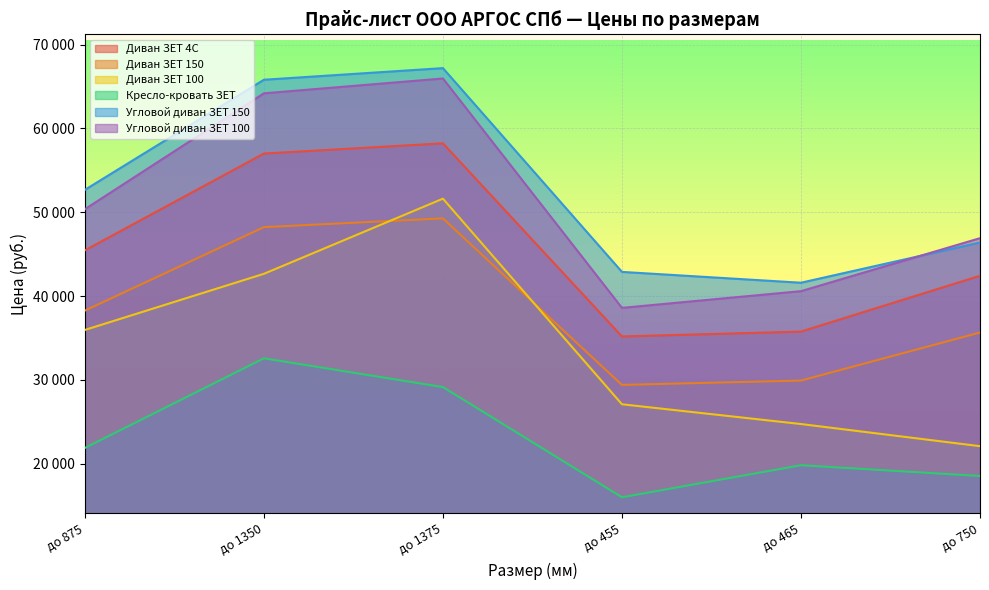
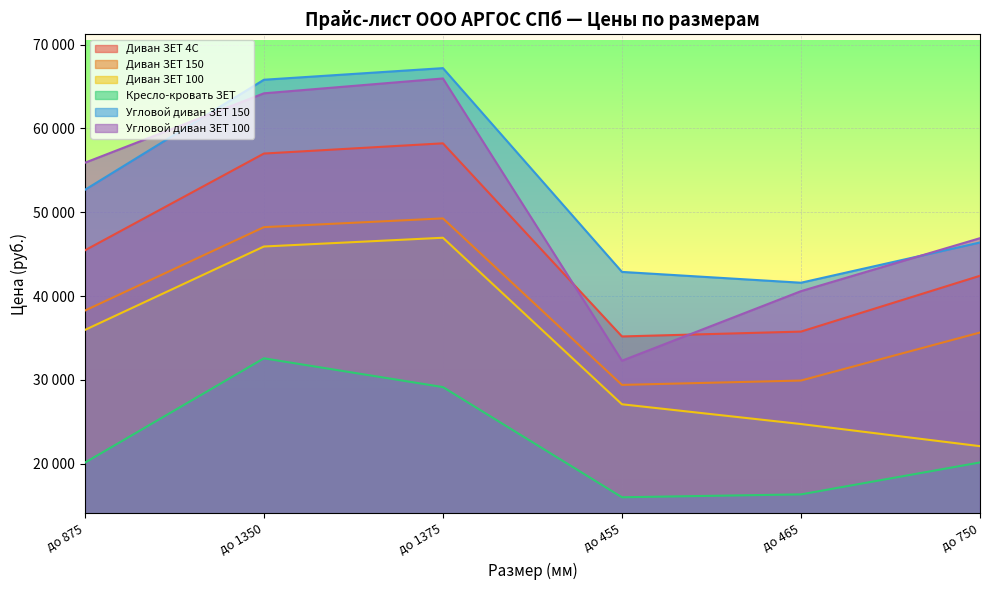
Кресло-кровать ЗЕТ, до 875: 22000 -> 20000
Угловой диван ЗЕТ 100, до 875: 50000 -> 56000
Диван ЗЕТ 100, до 1350: 43000 -> 46000
Диван ЗЕТ 100, до 1375: 52000 -> 47000
Угловой диван ЗЕТ 100, до 455: 39000 -> 32000
Кресло-кровать ЗЕТ, до 465: 20000 -> 16000
Кресло-кровать ЗЕТ, до 750: 19000 -> 20000
